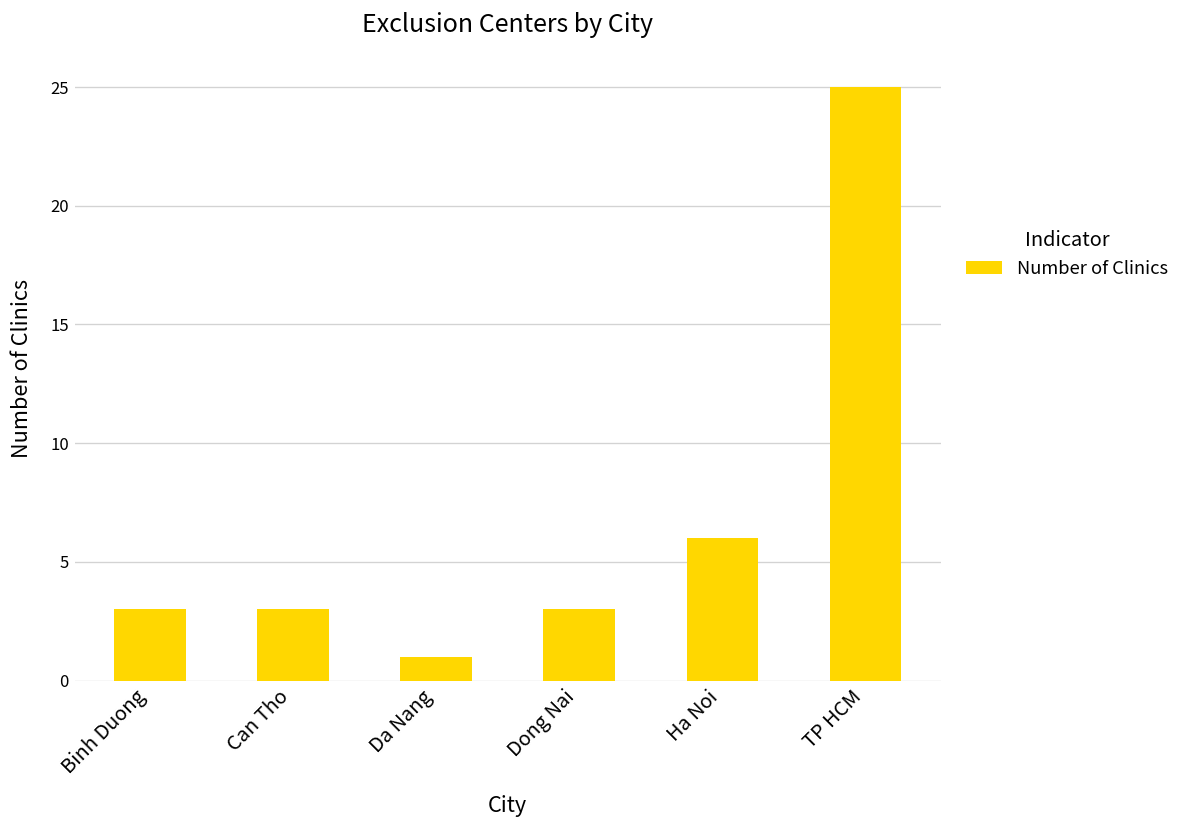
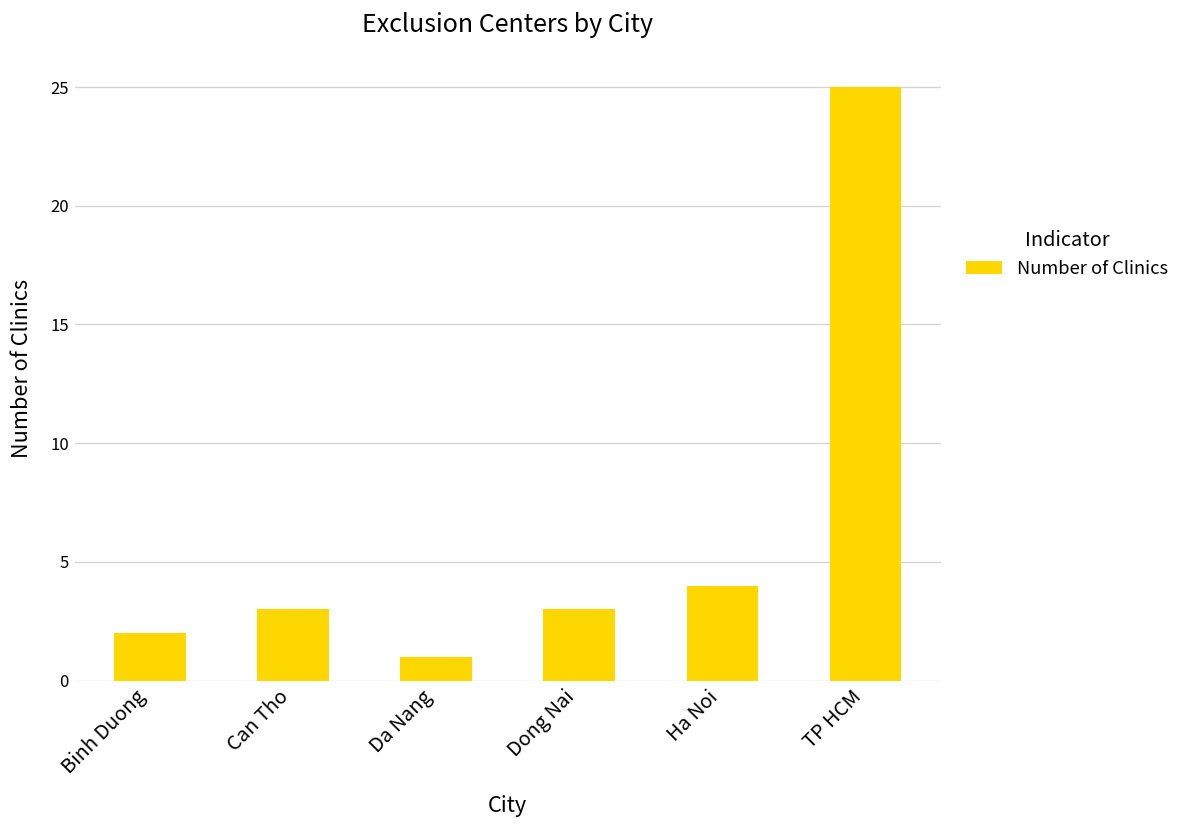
Binh Duong: 3 -> 2
Ha Noi: 6 -> 4
